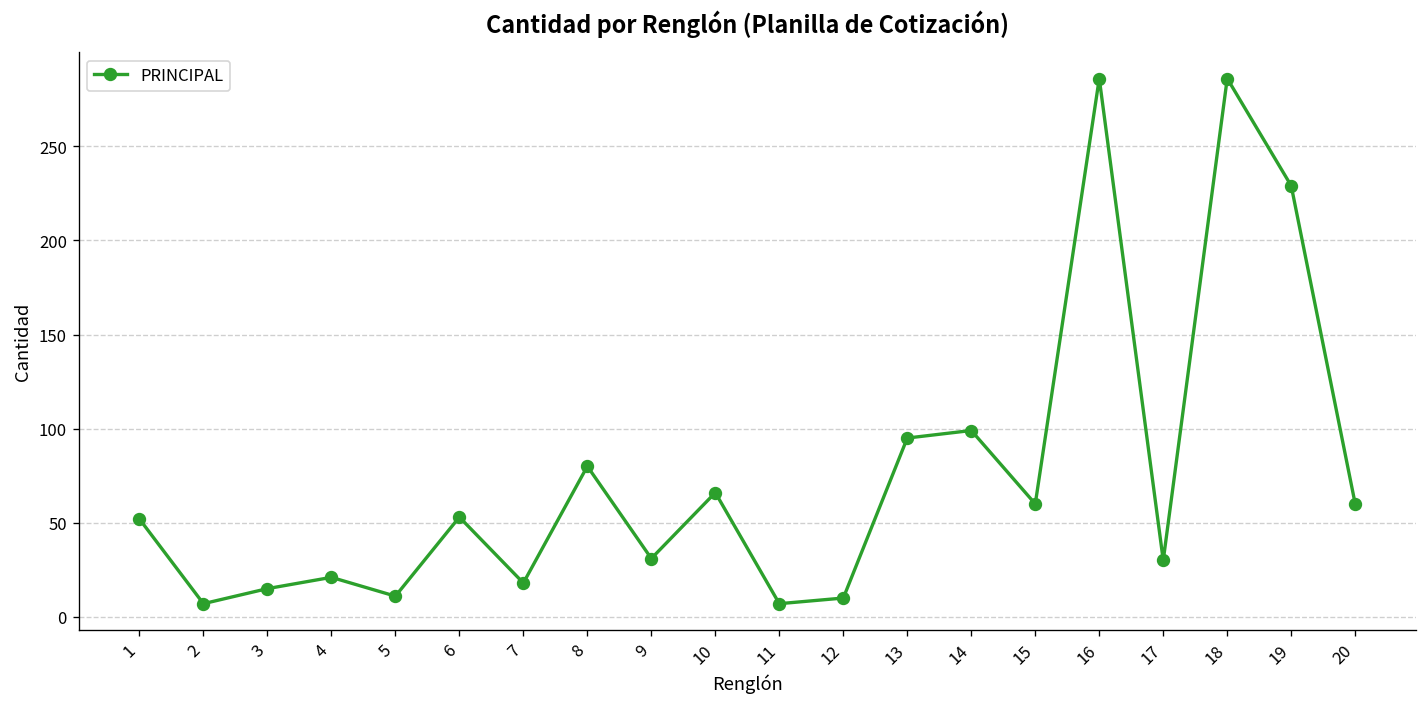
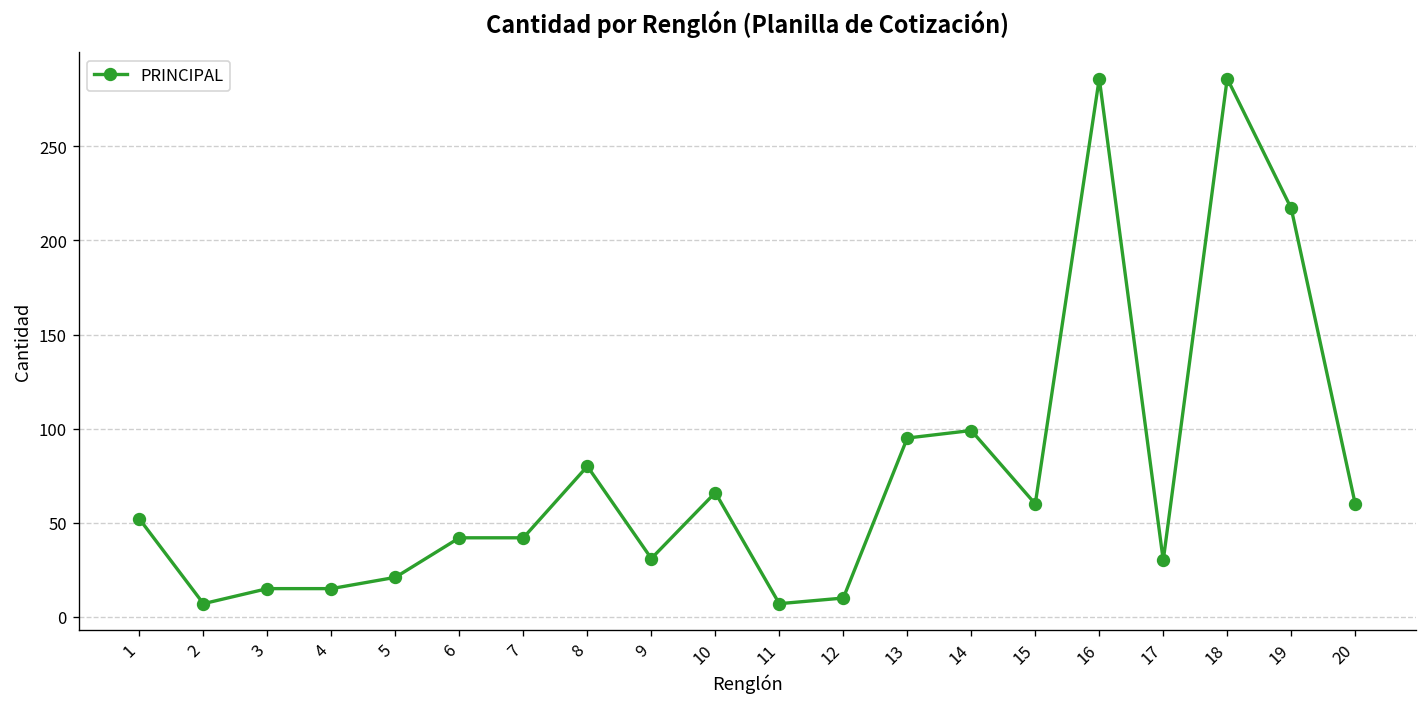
4: 21 -> 15
5: 11 -> 21
6: 53 -> 42
7: 18 -> 42
19: 229 -> 217
